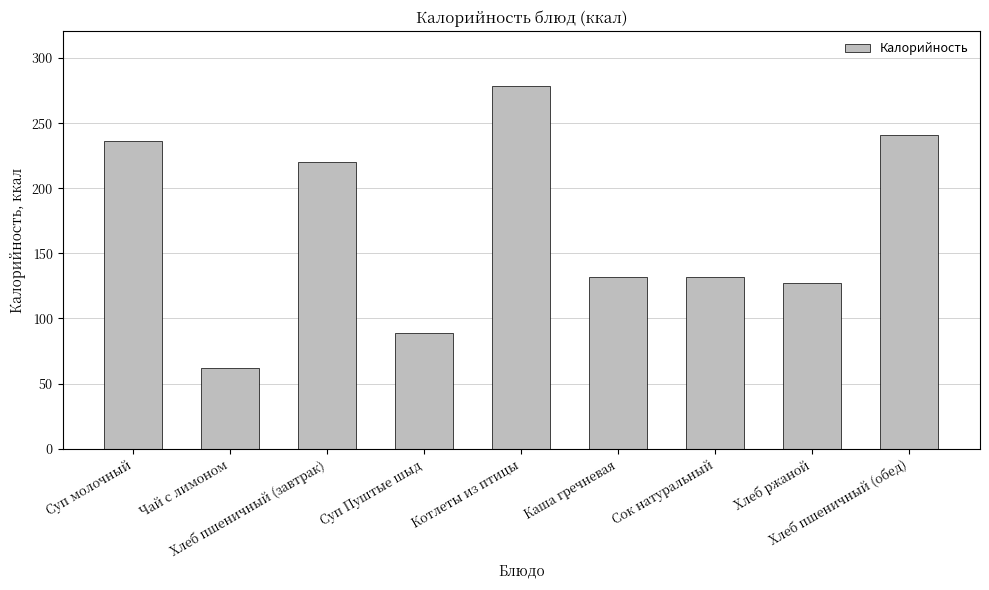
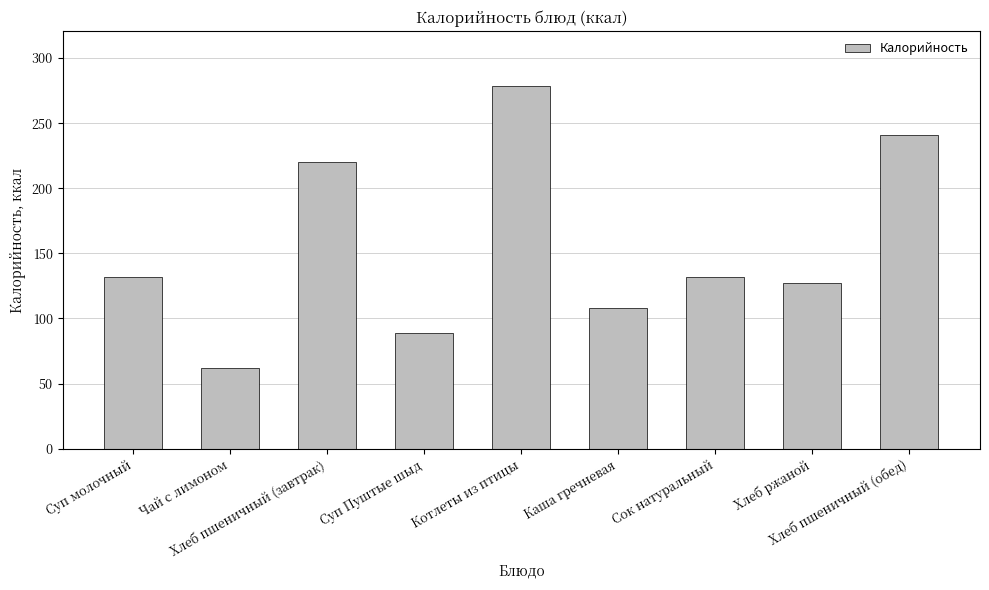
Суп молочный: 236 -> 132
Каша гречневая: 132 -> 108
